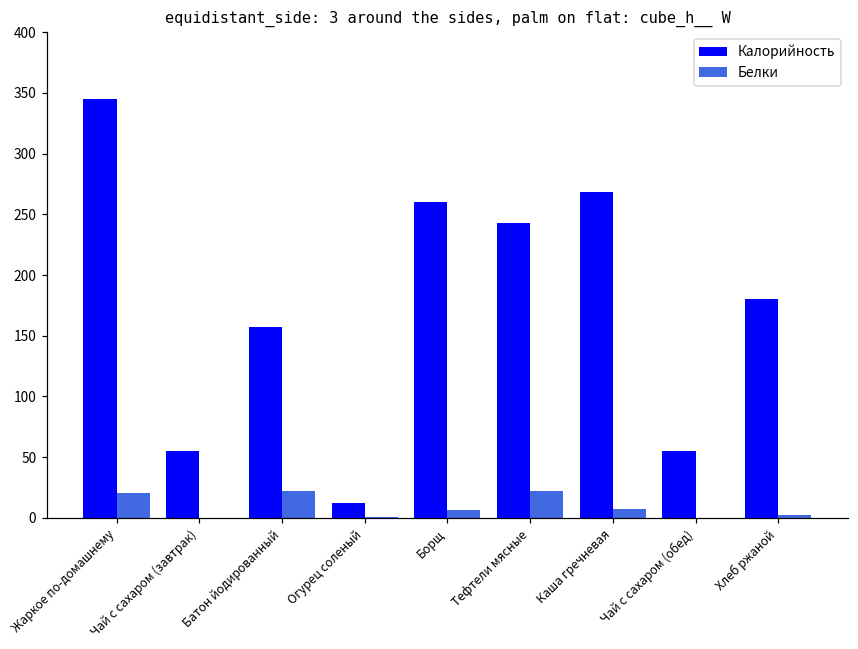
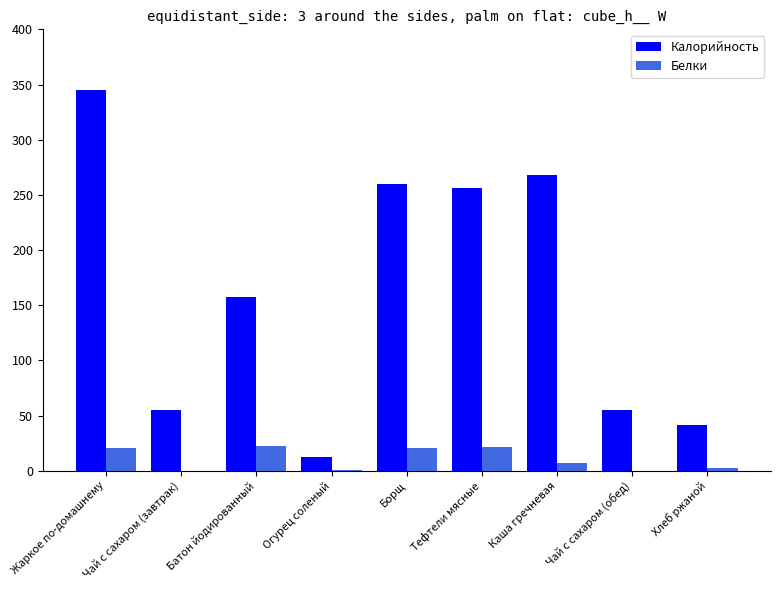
Белки, Борщ: 6 -> 21
Калорийность, Тефтели мясные: 243 -> 256
Калорийность, Хлеб ржаной: 180 -> 41
